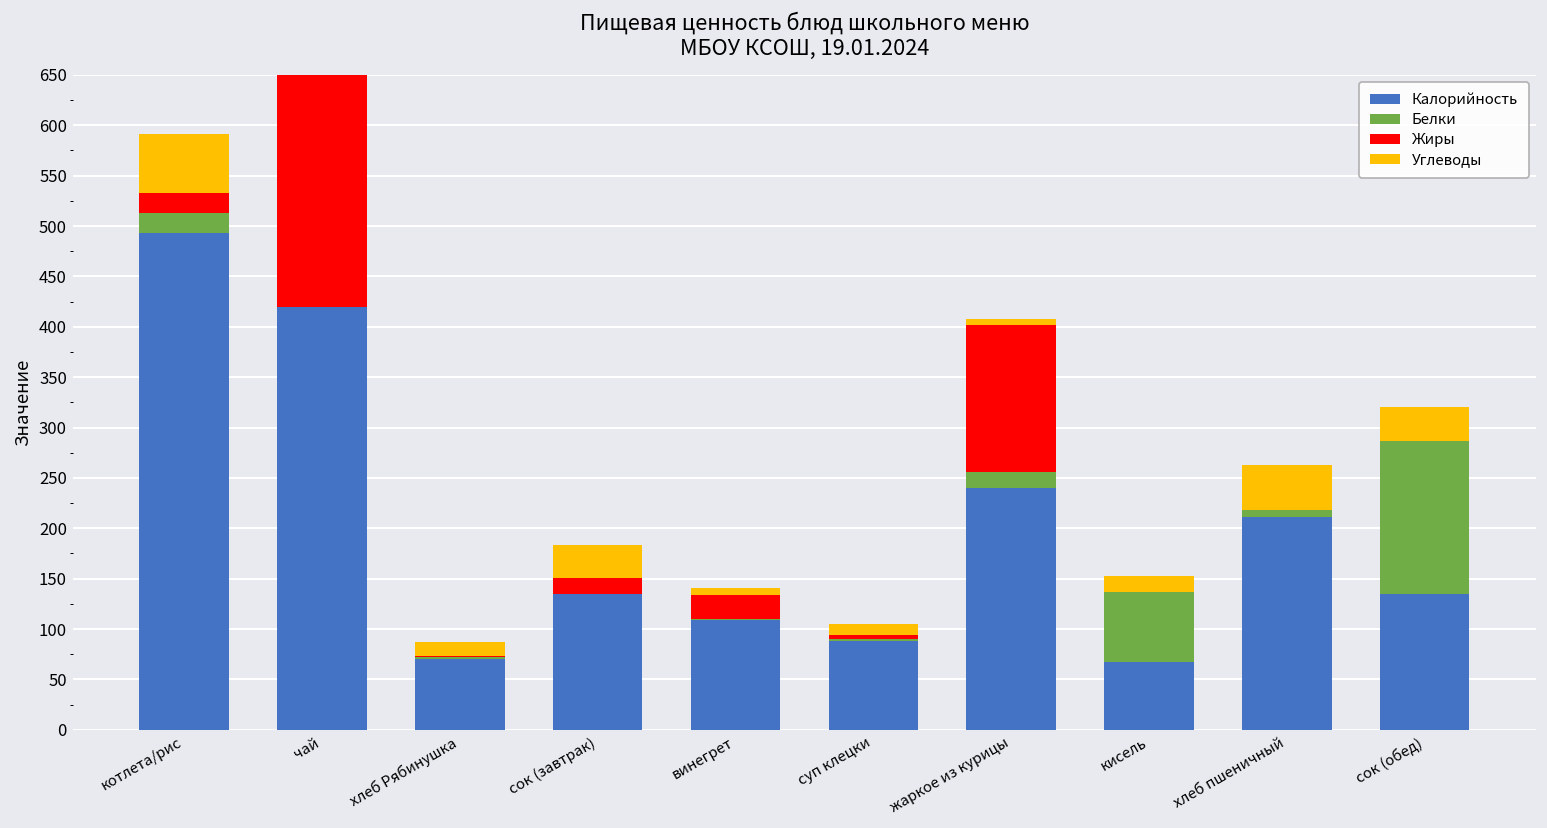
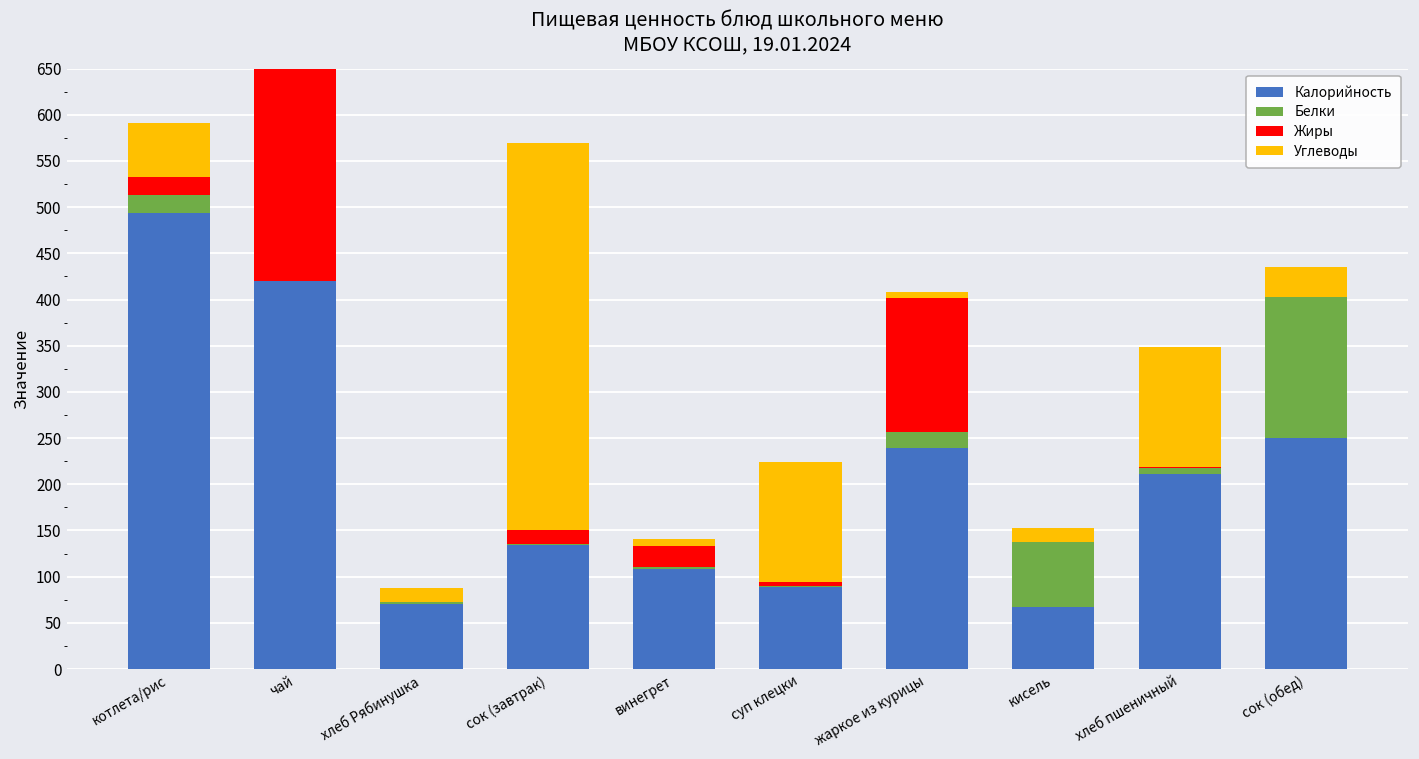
Углеводы, сок (завтрак): 30 -> 420
Углеводы, суп клецки: 10 -> 130
Углеводы, хлеб пшеничный: 40 -> 130
Калорийность, сок (обед): 130 -> 250
